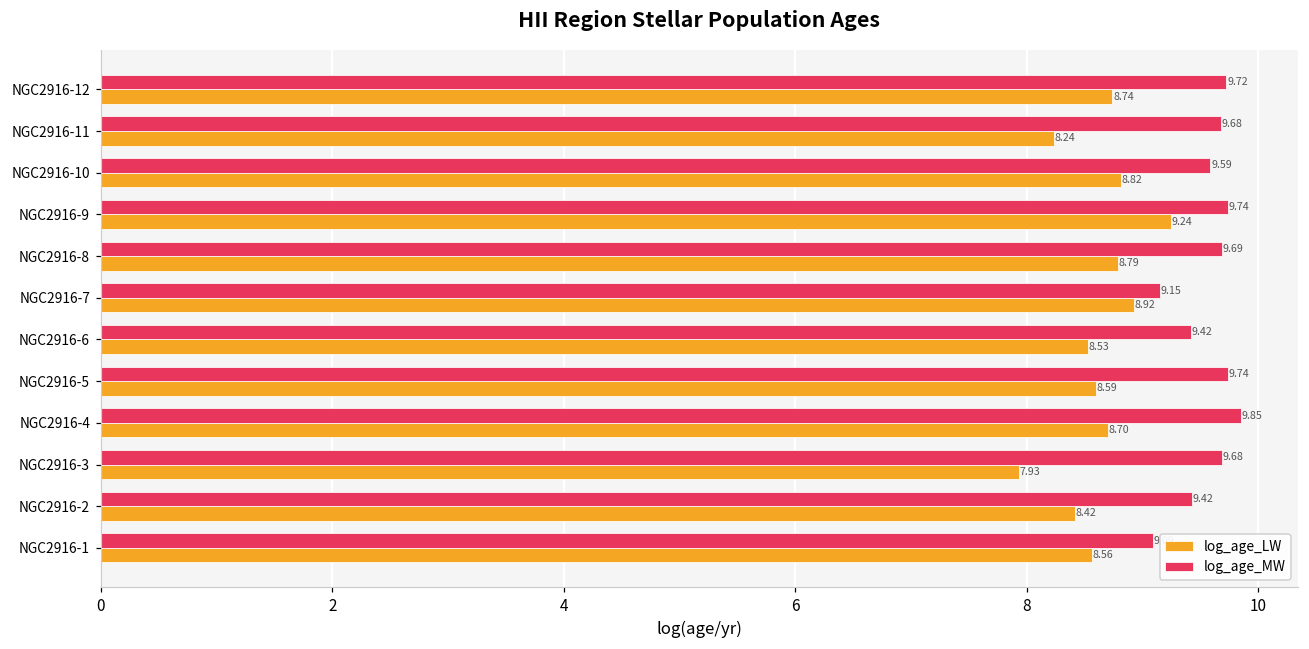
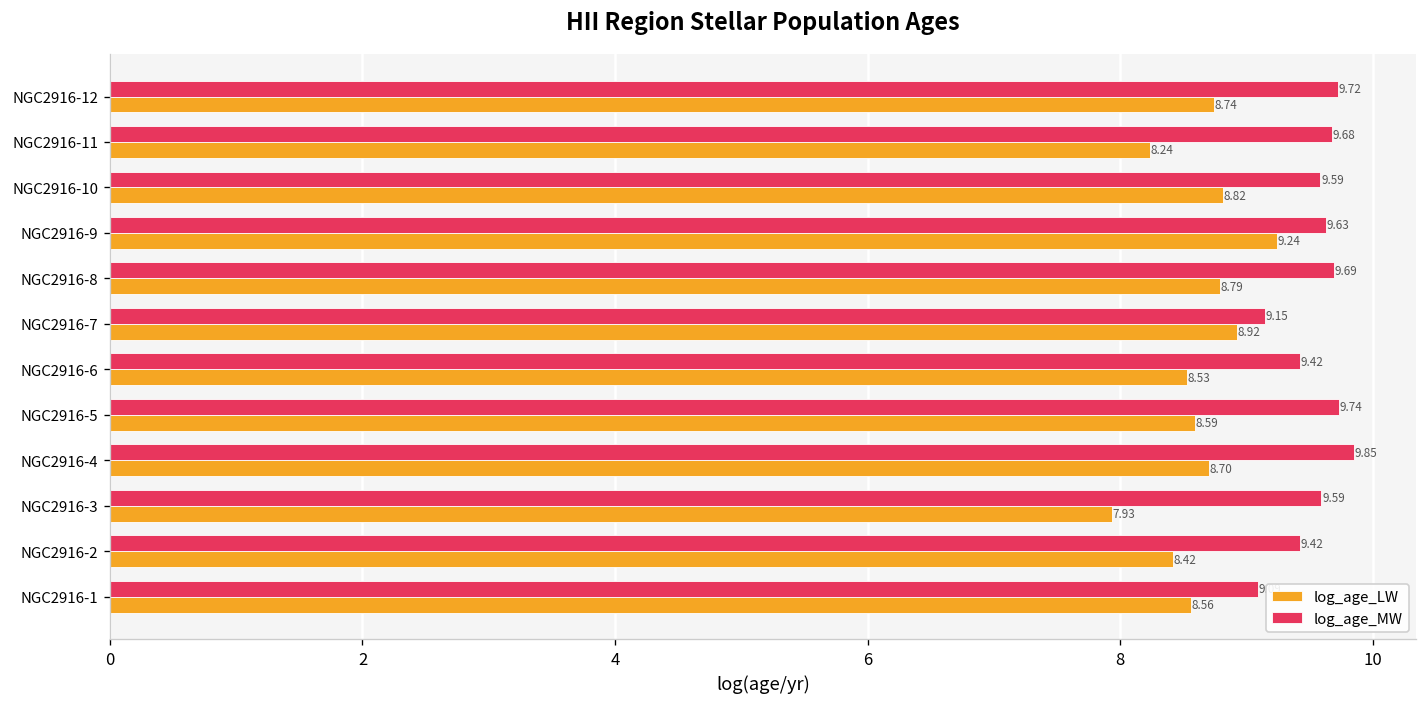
log_age_MW, NGC2916-9: 9.74 -> 9.63
log_age_MW, NGC2916-3: 9.68 -> 9.59
